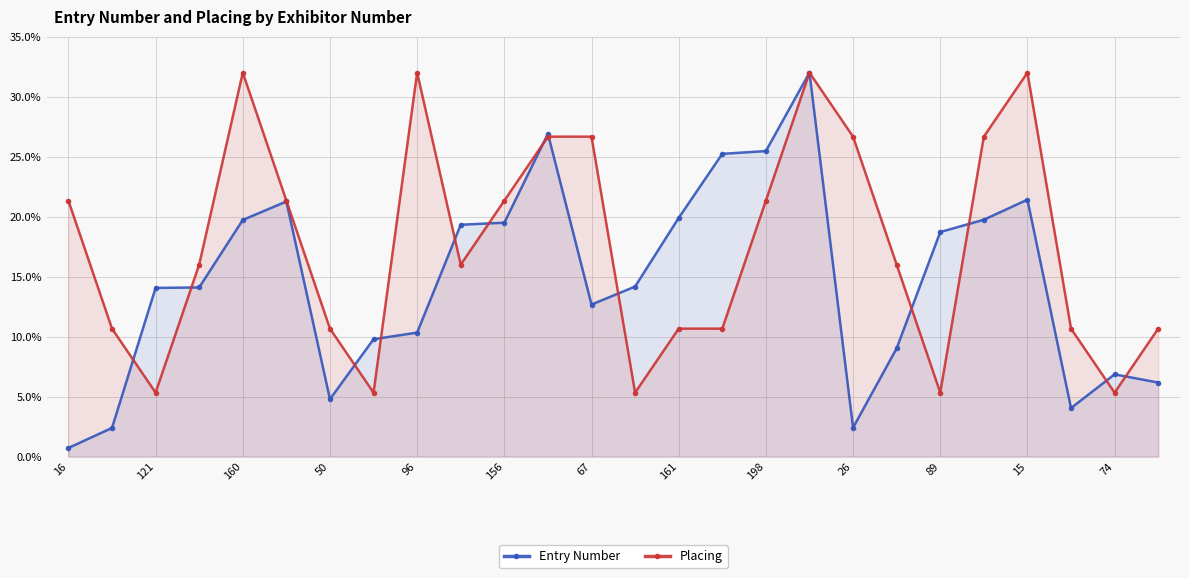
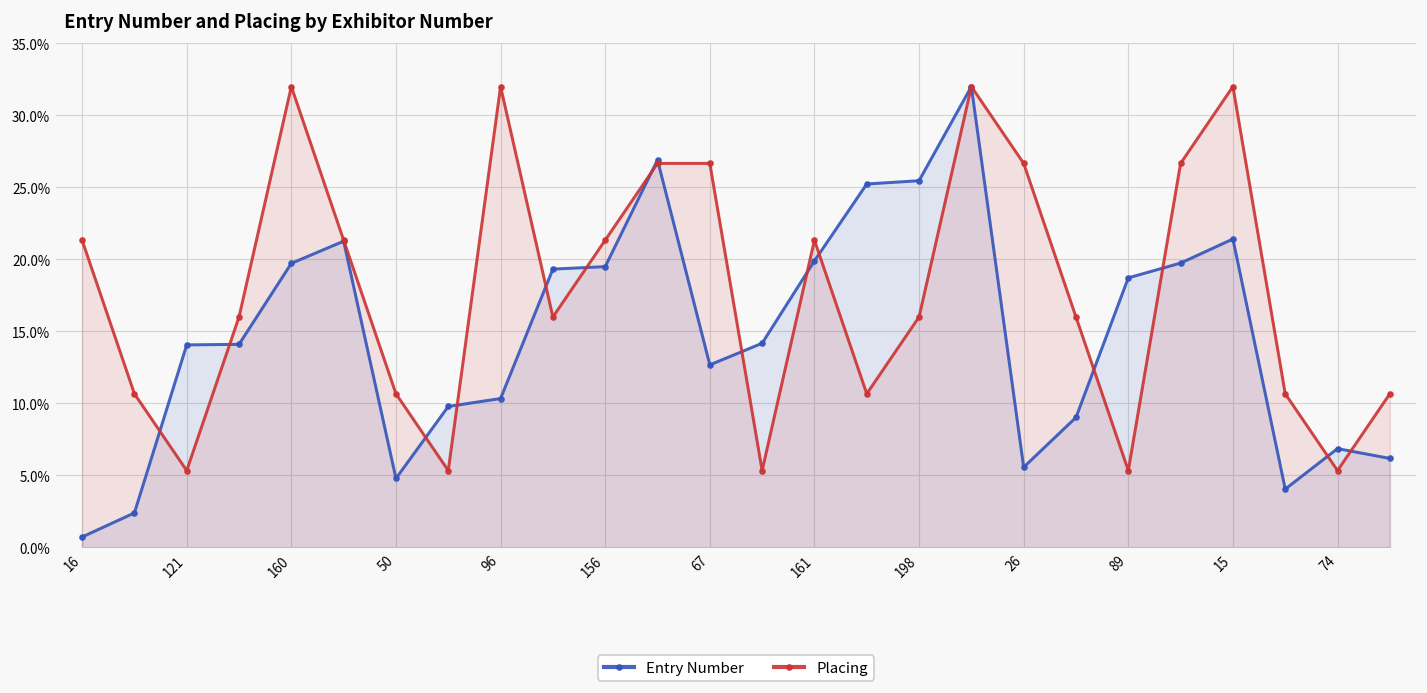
Placing, 161: 10.7% -> 21.3%
Placing, 198: 21.3% -> 16.0%
Entry Number, 26: 2.4% -> 5.6%
